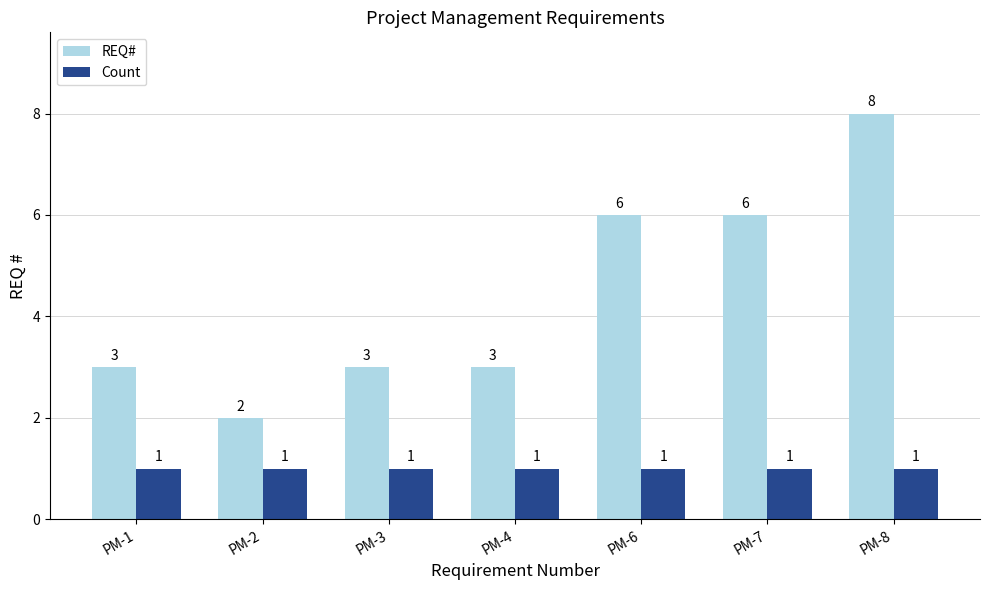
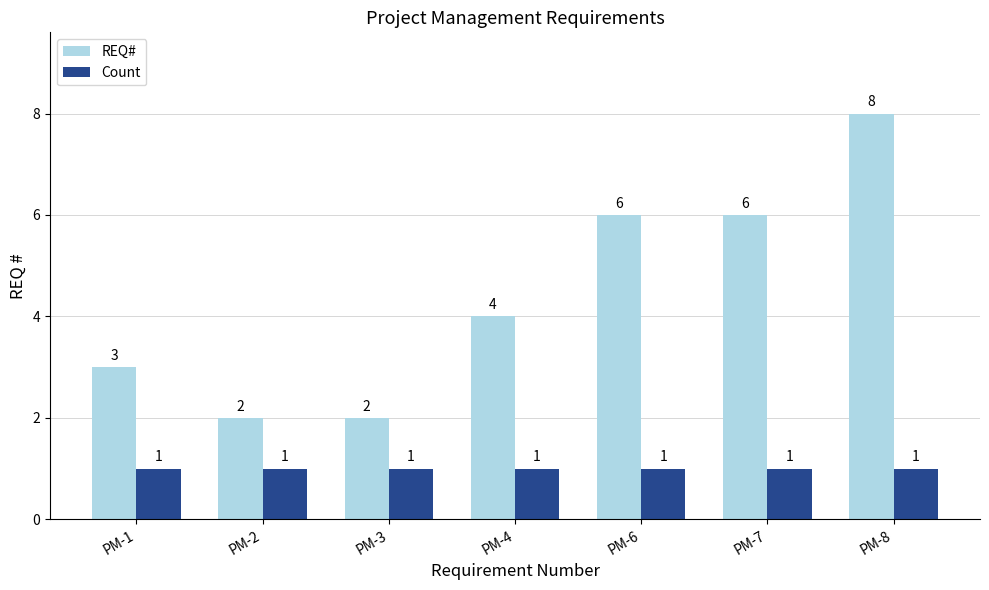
REQ#, PM-3: 3 -> 2
REQ#, PM-4: 3 -> 4
